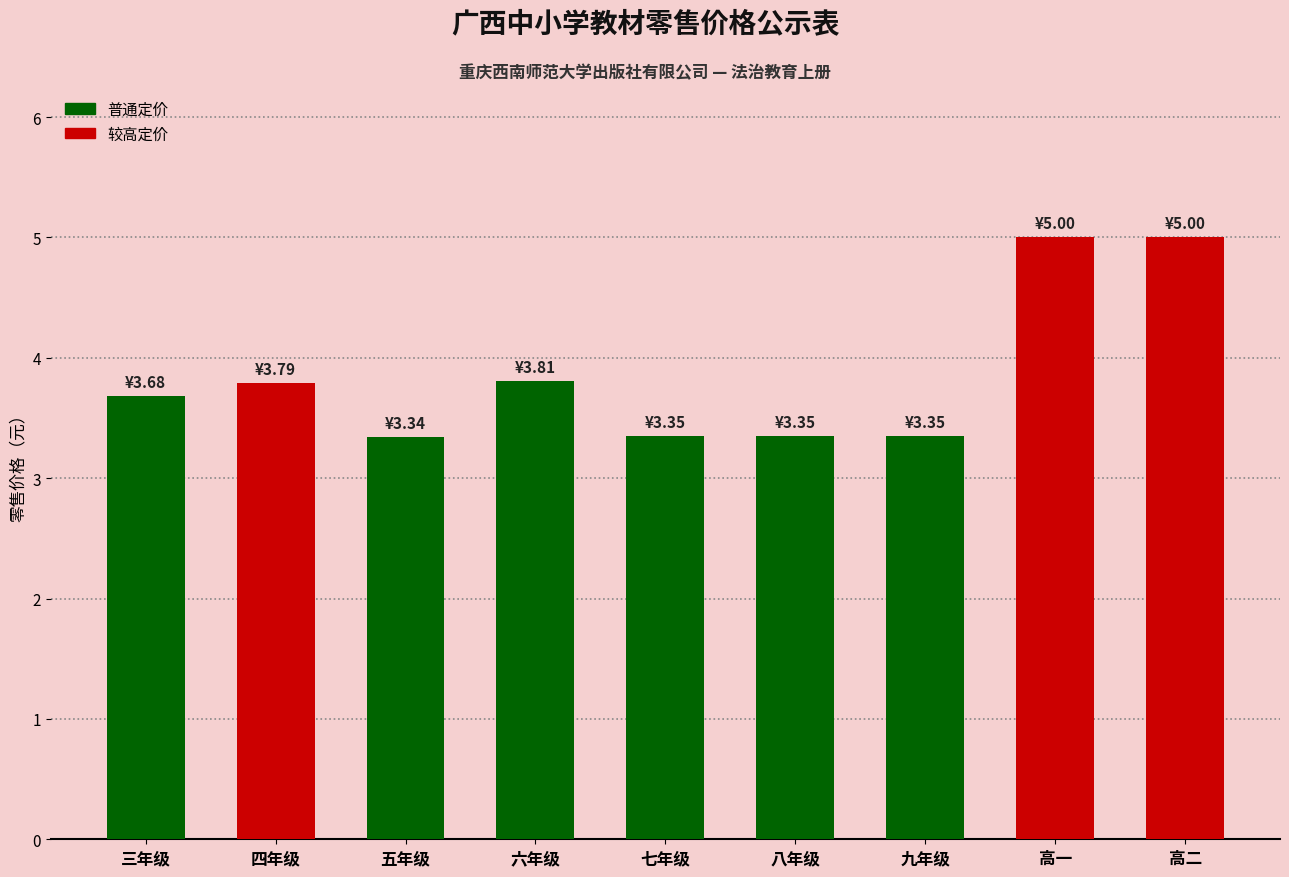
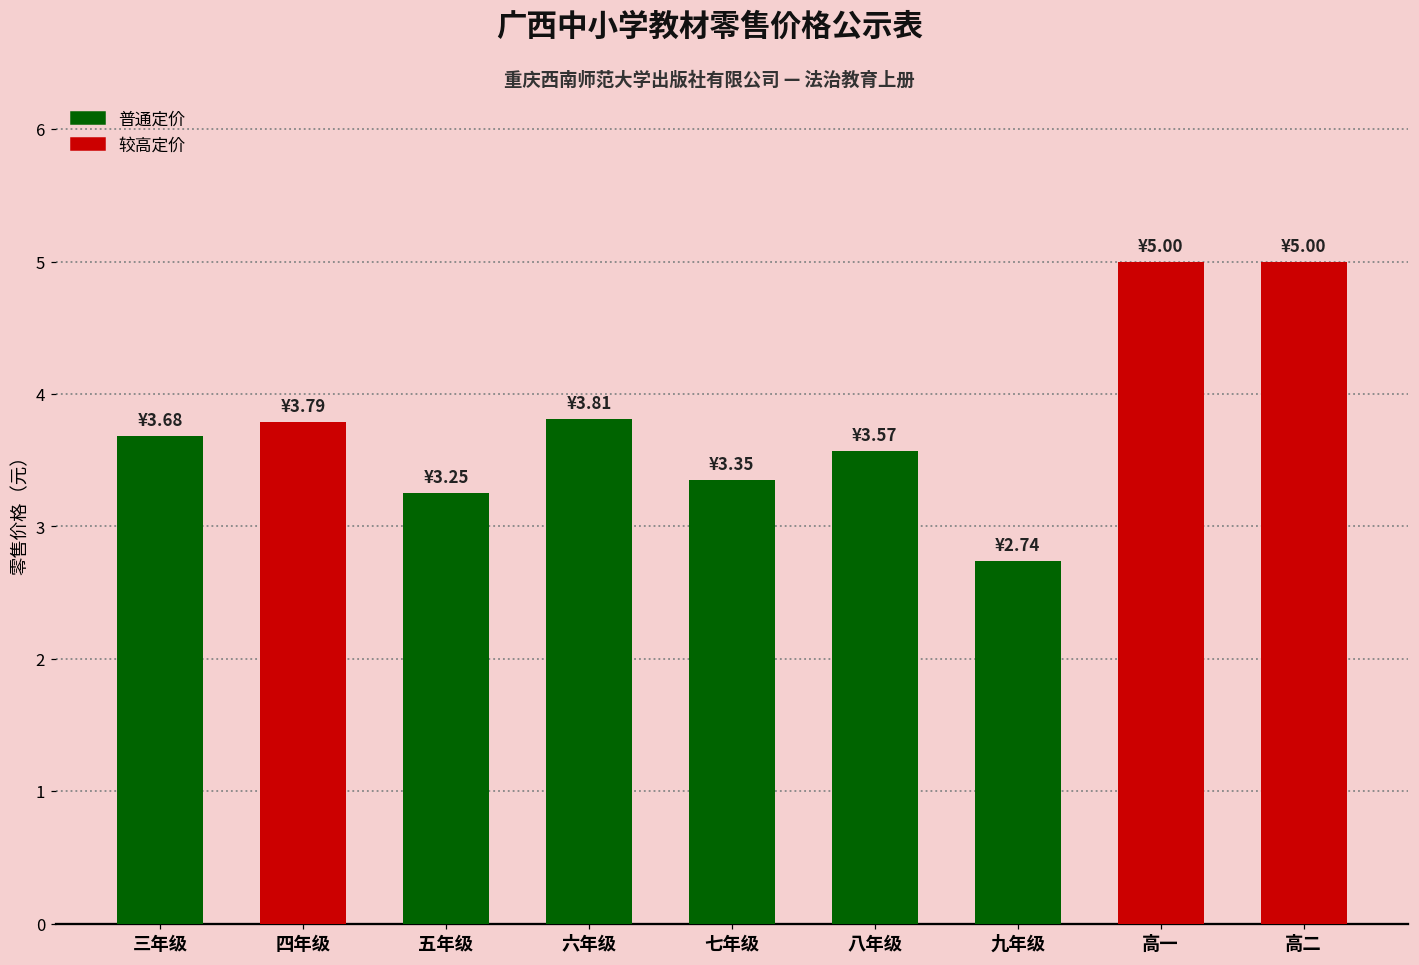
五年级: ¥3.34 -> ¥3.25
八年级: ¥3.35 -> ¥3.57
九年级: ¥3.35 -> ¥2.74
